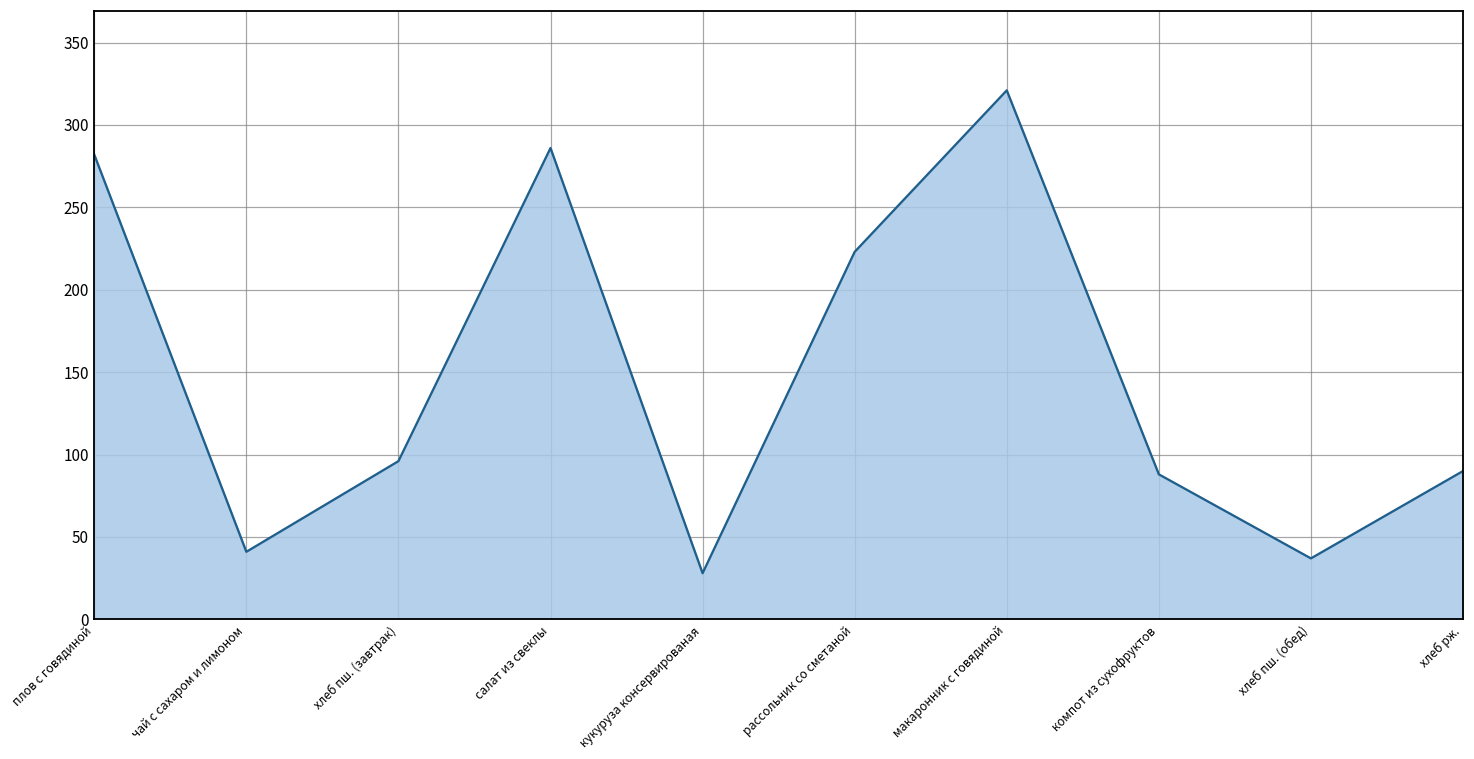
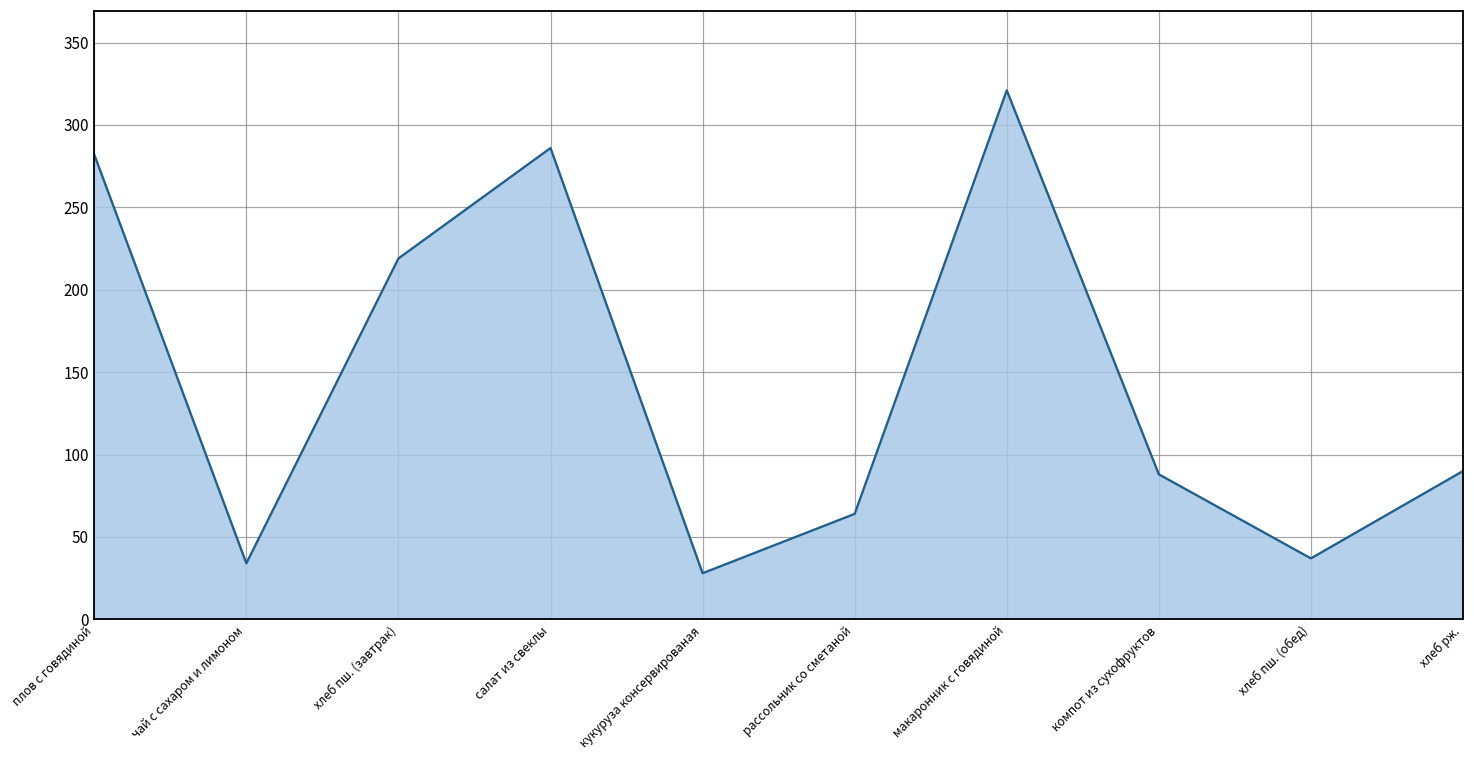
чай с сахаром и лимоном: 41 -> 34
хлеб пш. (завтрак): 96 -> 219
рассольник со сметаной: 223 -> 64
